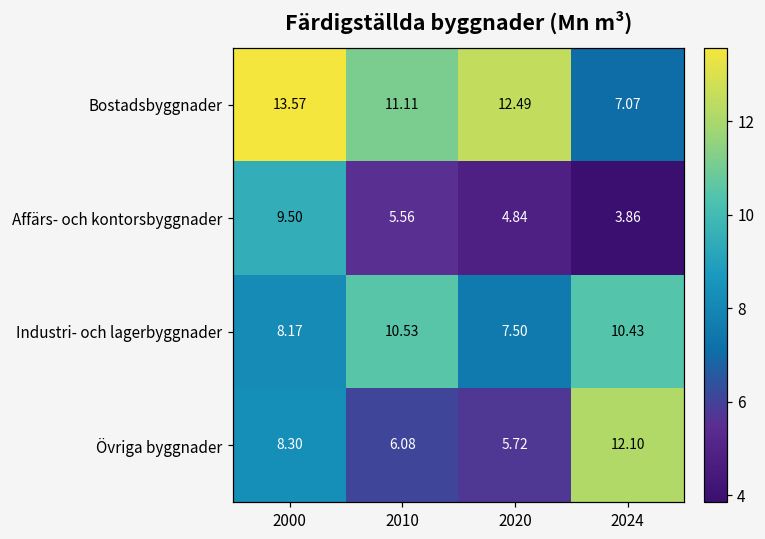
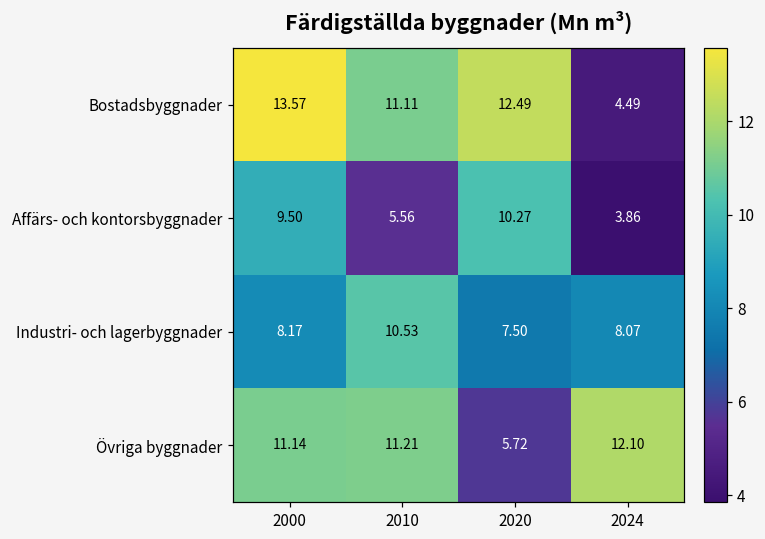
Bostadsbyggnader, 2024: 7.07 -> 4.49
Affärs- och kontorsbyggnader, 2020: 4.84 -> 10.27
Industri- och lagerbyggnader, 2024: 10.43 -> 8.07
Övriga byggnader, 2000: 8.30 -> 11.14
Övriga byggnader, 2010: 6.08 -> 11.21
